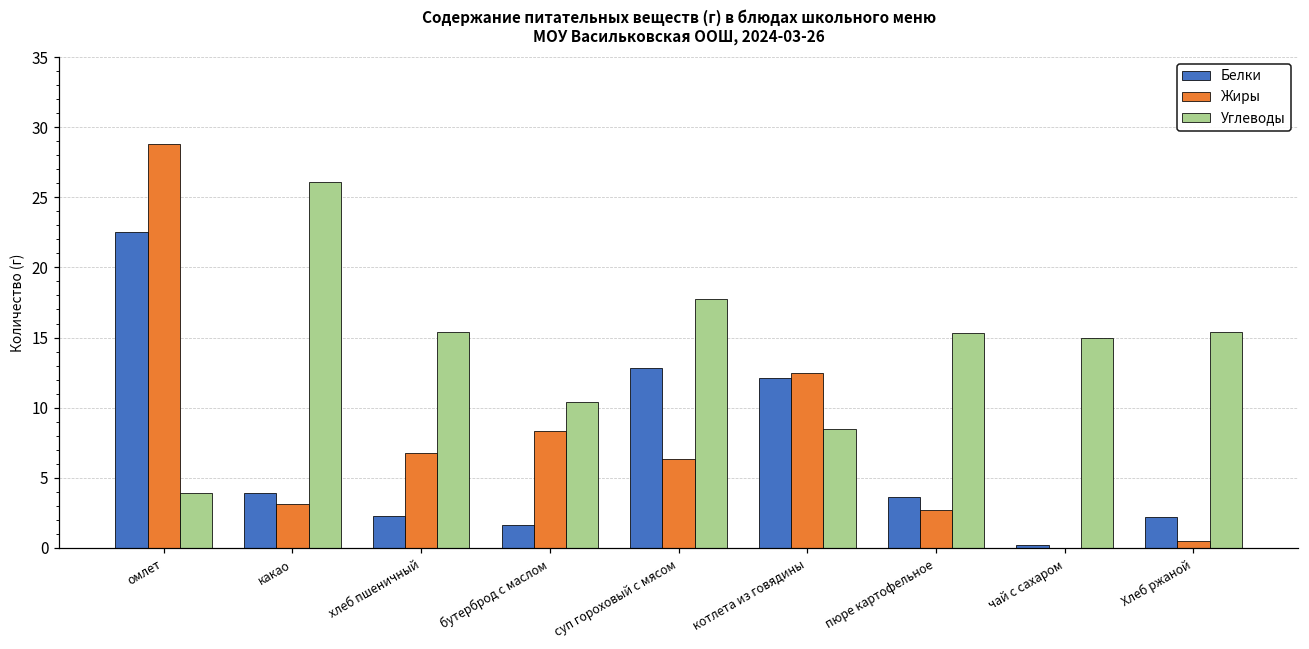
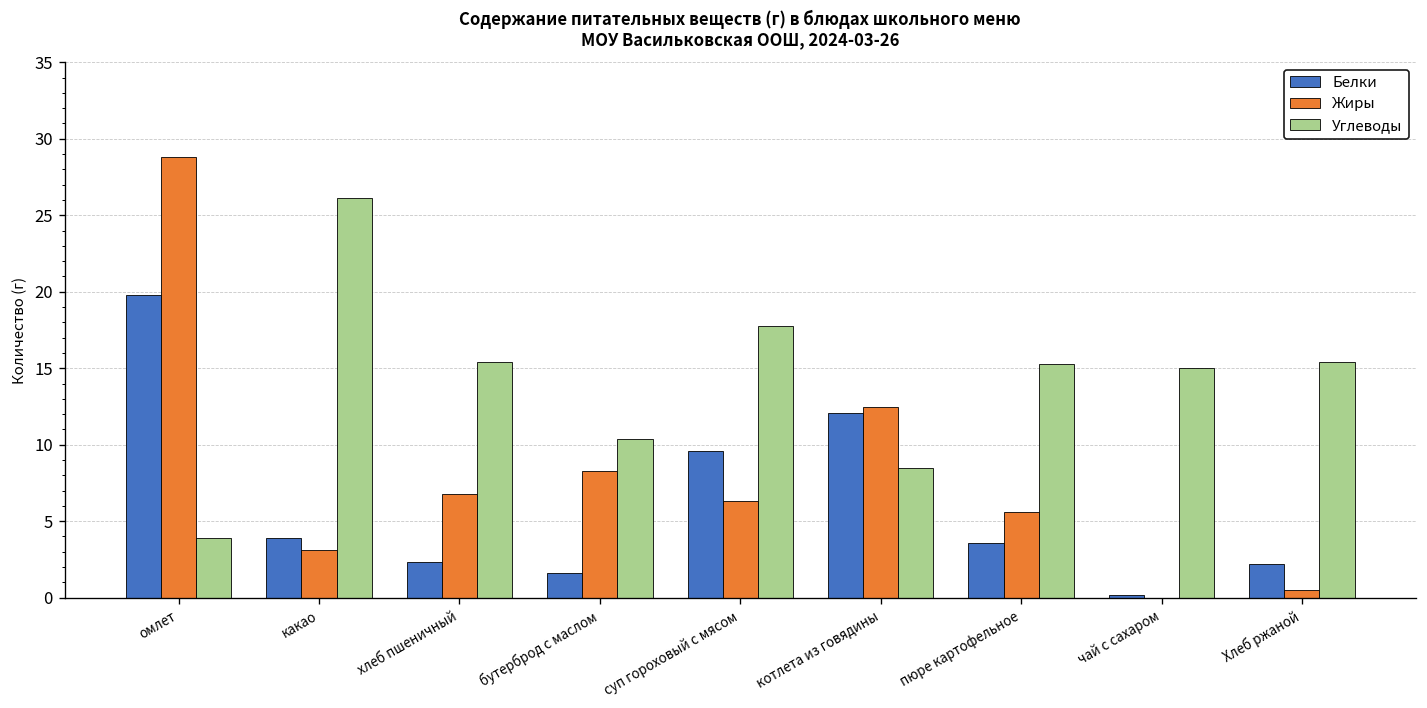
Белки, омлет: 22.5 -> 19.8
Белки, суп гороховый с мясом: 12.9 -> 9.6
Жиры, пюре картофельное: 2.7 -> 5.6
